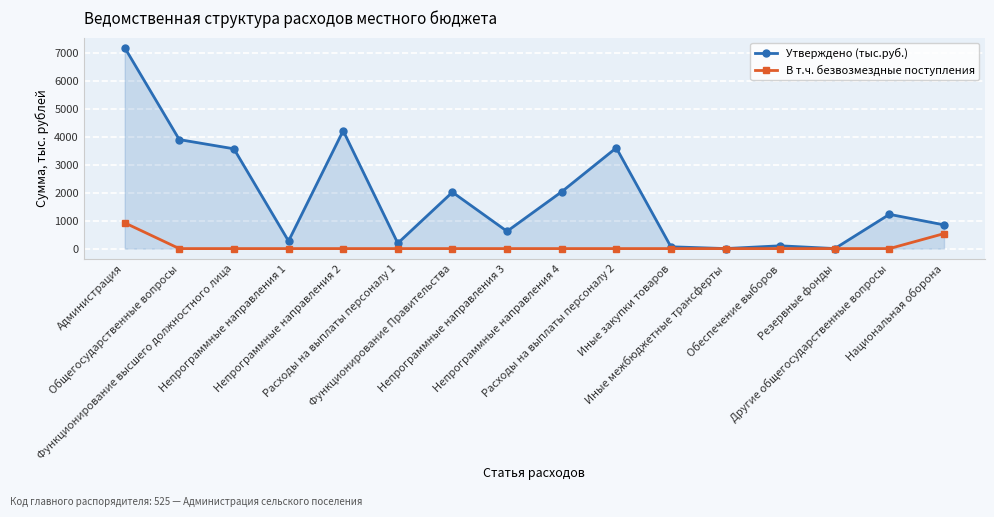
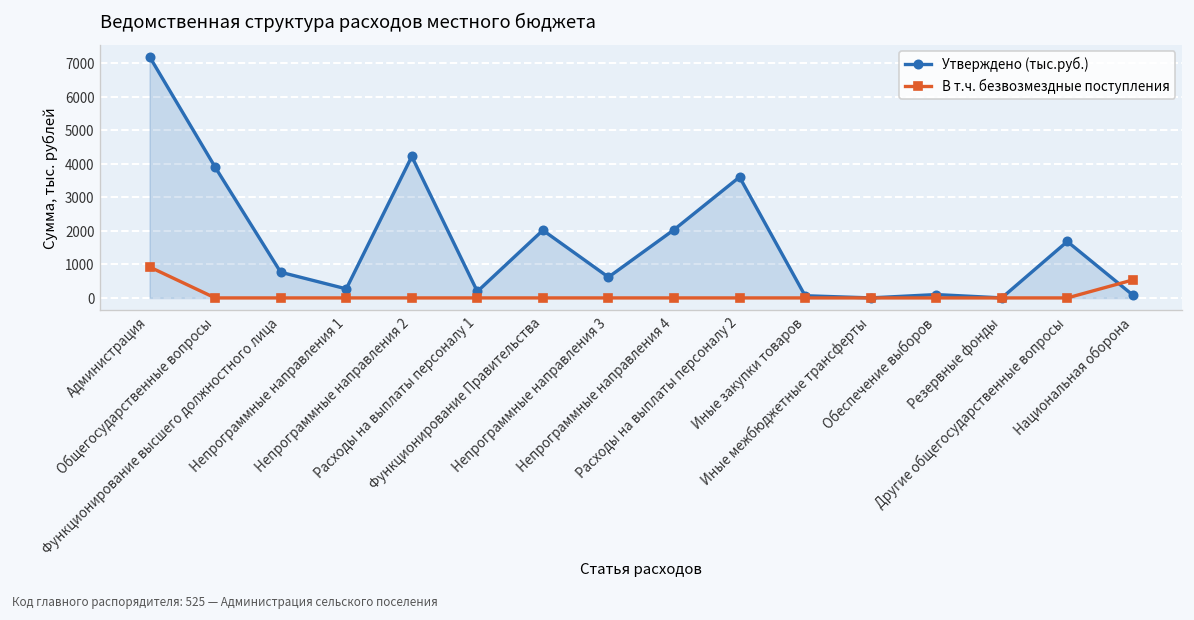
Утверждено (тыс.руб.), Функционирование высшего должностного лица: 3600 -> 800
Утверждено (тыс.руб.), Другие общегосударственные вопросы: 1200 -> 1700
Утверждено (тыс.руб.), Национальная оборона: 800 -> 100
